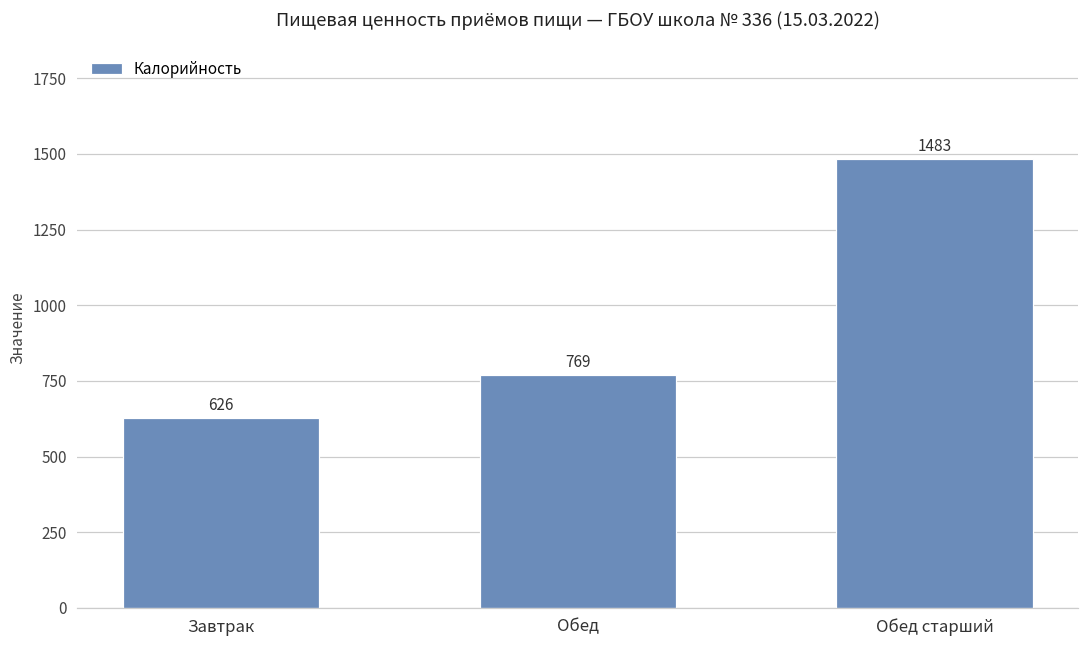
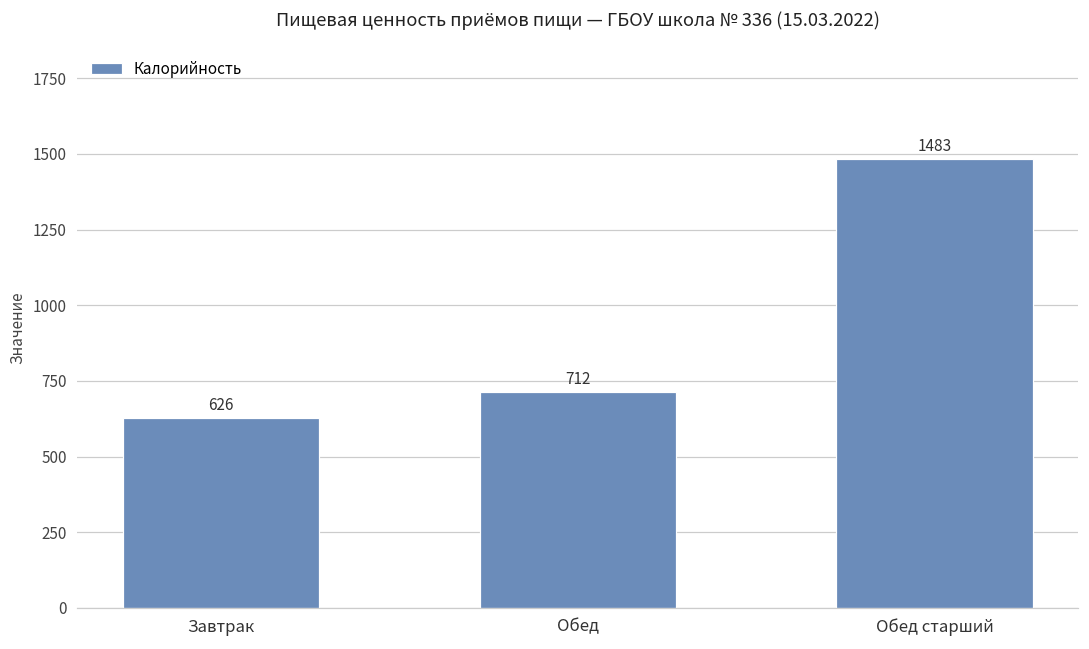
Обед: 769 -> 712
